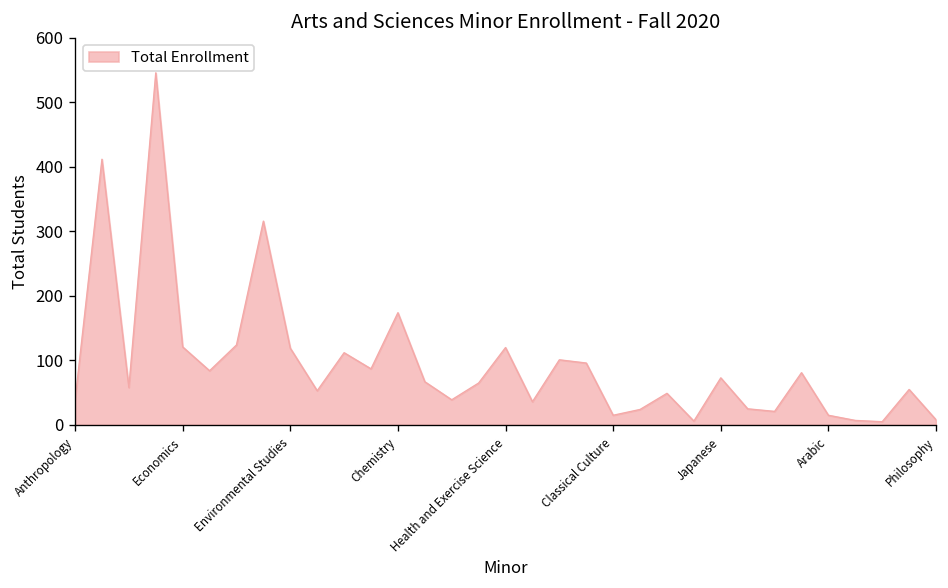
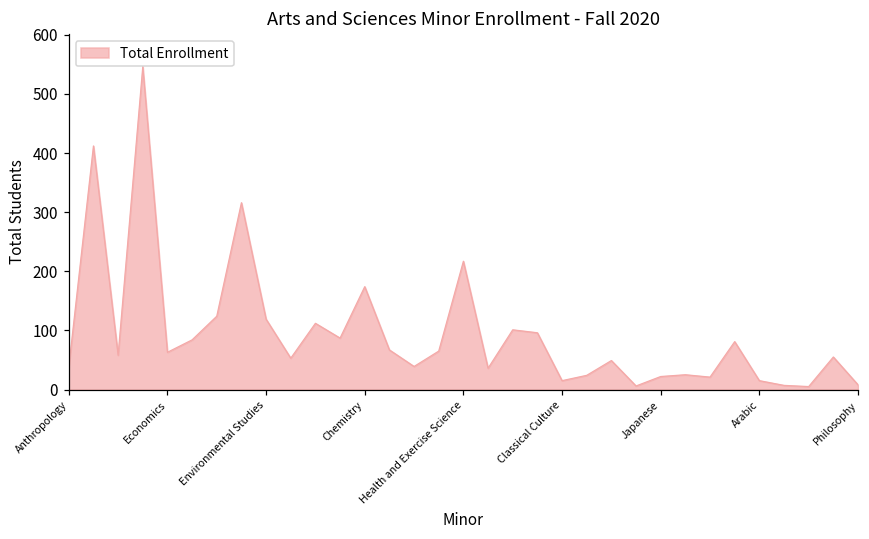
Economics: 120 -> 60
Health and Exercise Science: 120 -> 220
Japanese: 70 -> 20
